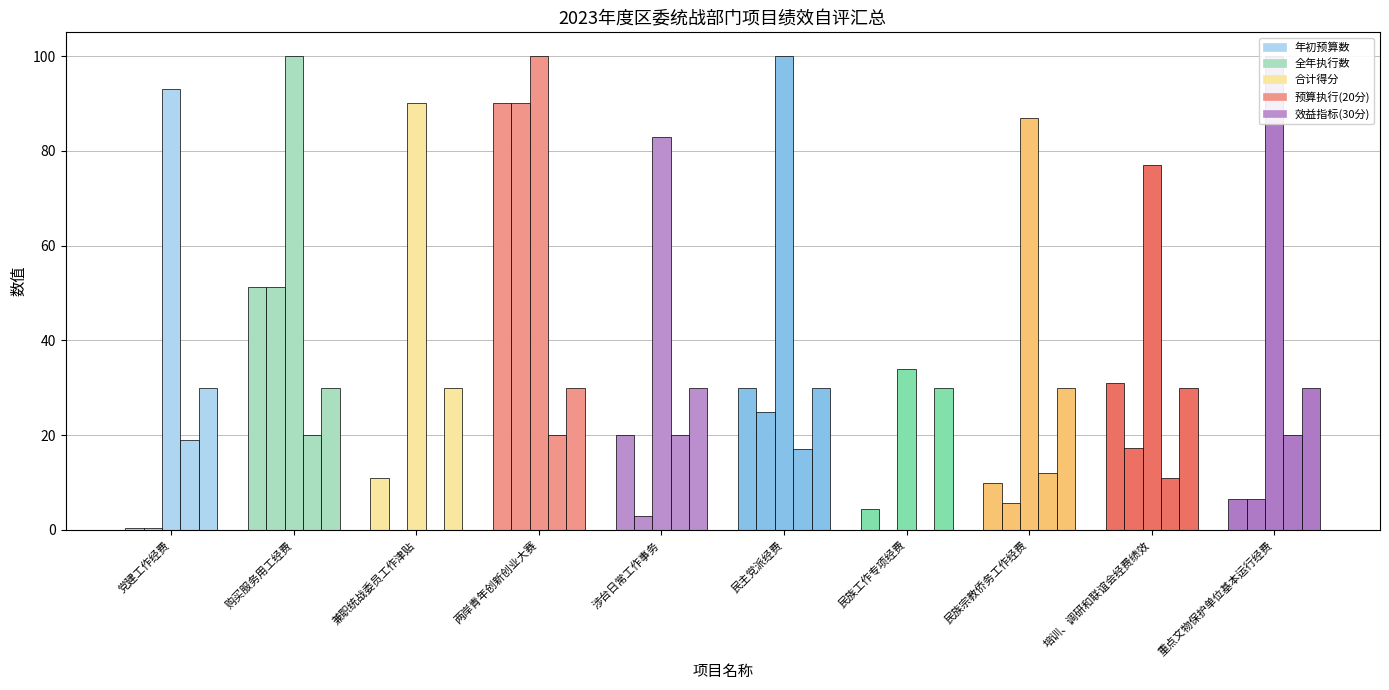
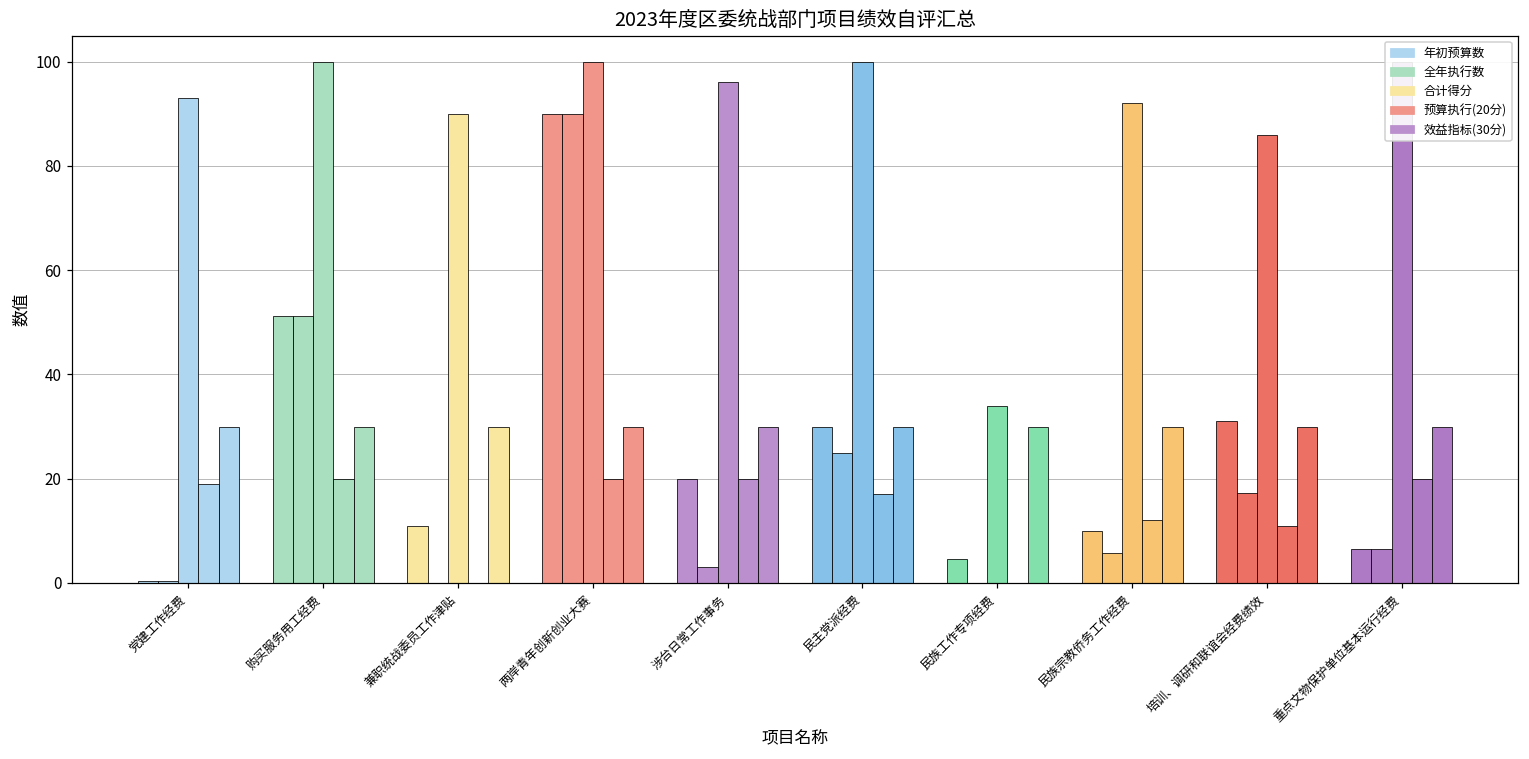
涉台日常工作事务: 83 -> 96
民族宗教侨务工作经费: 87 -> 92
培训、调研和联谊会经费绩效: 77 -> 86
